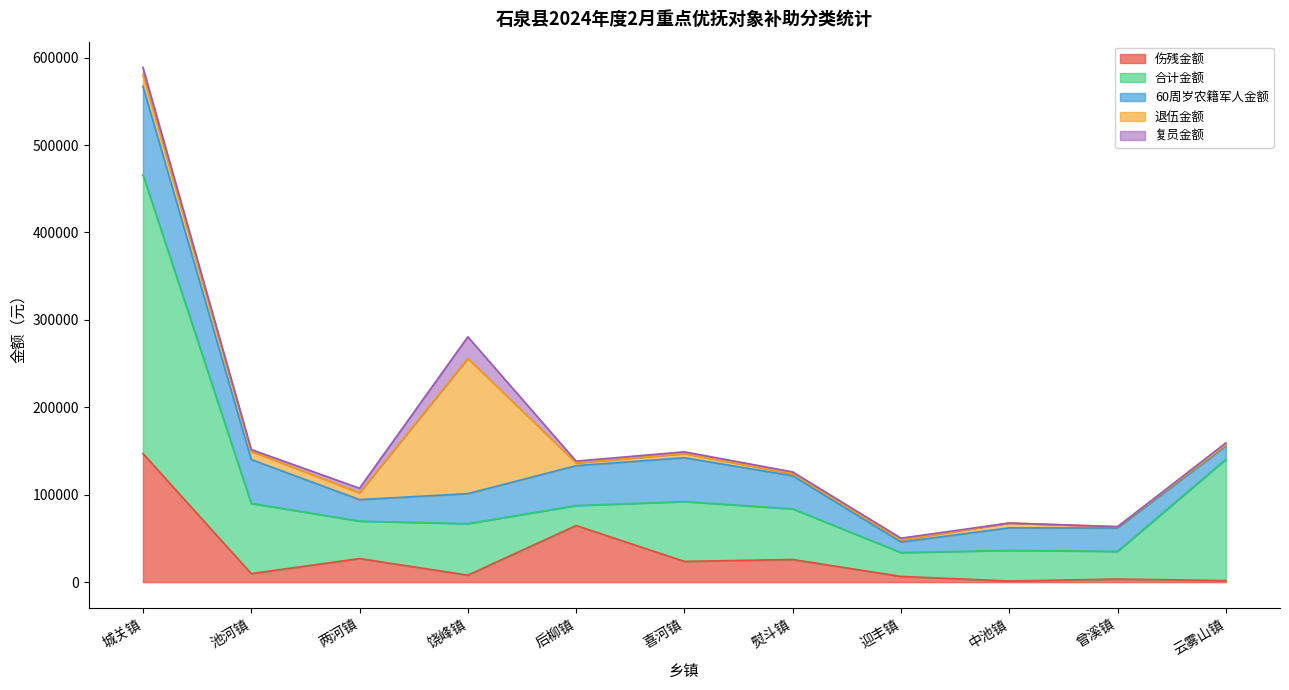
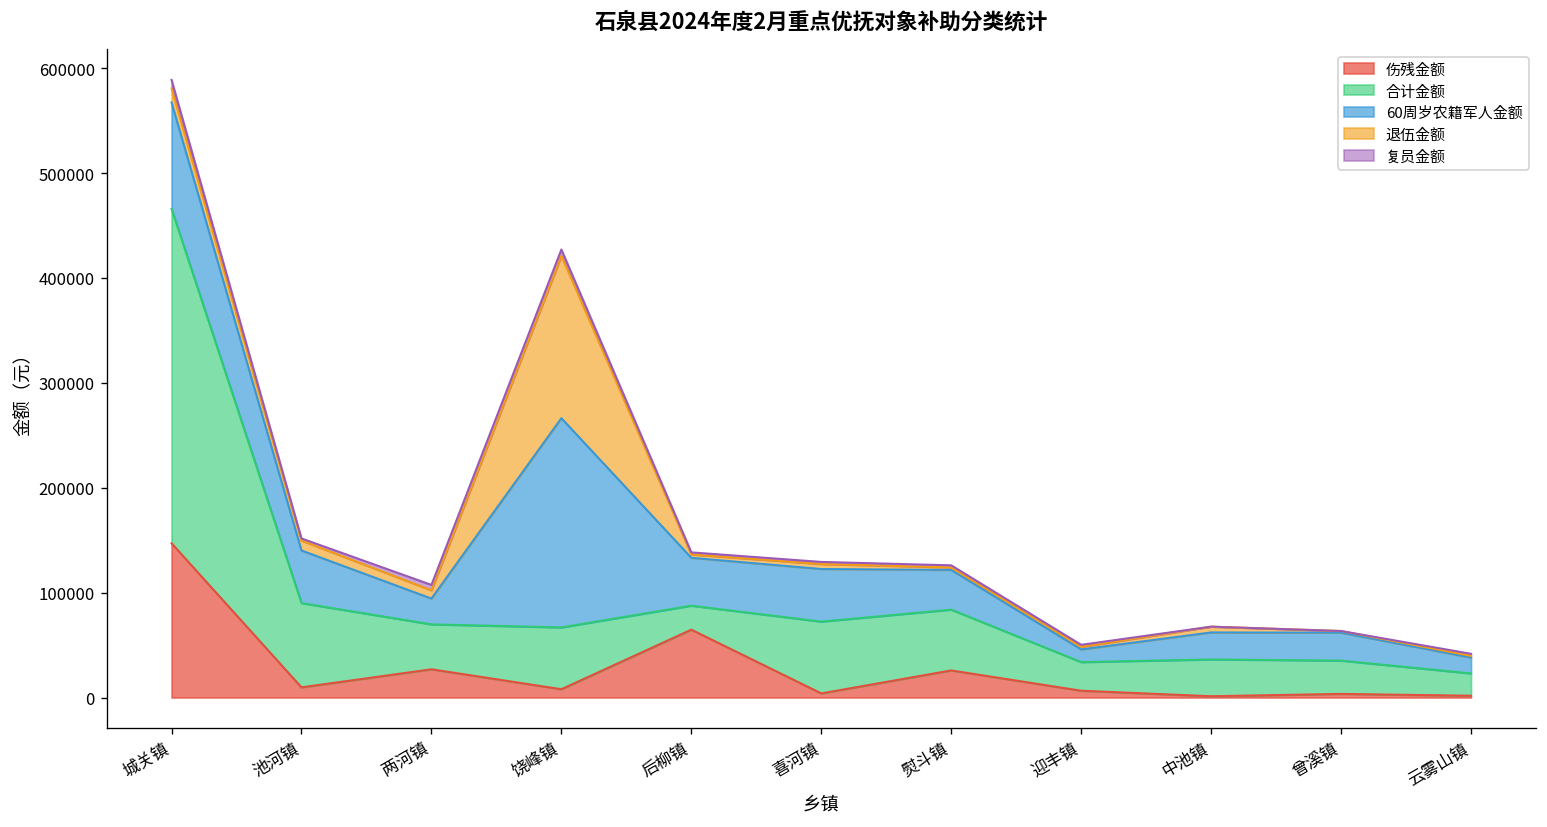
60周岁农籍军人金额, 饶峰镇: 30000 -> 200000
复员金额, 饶峰镇: 20000 -> 10000
伤残金额, 喜河镇: 20000 -> 0
合计金额, 云雾山镇: 140000 -> 20000
